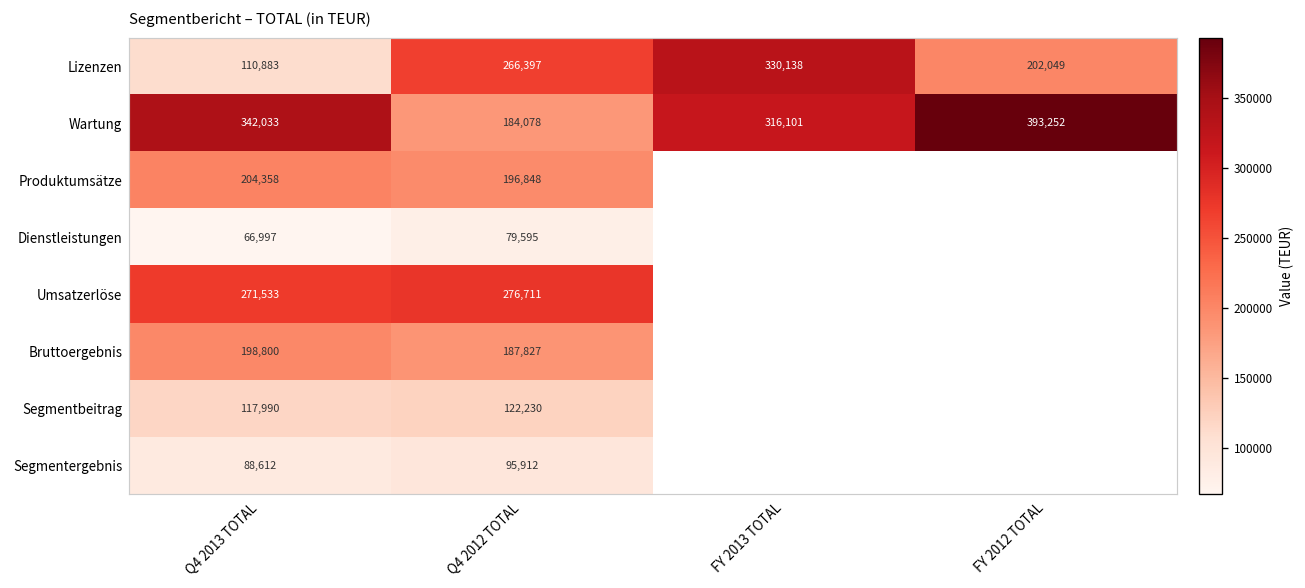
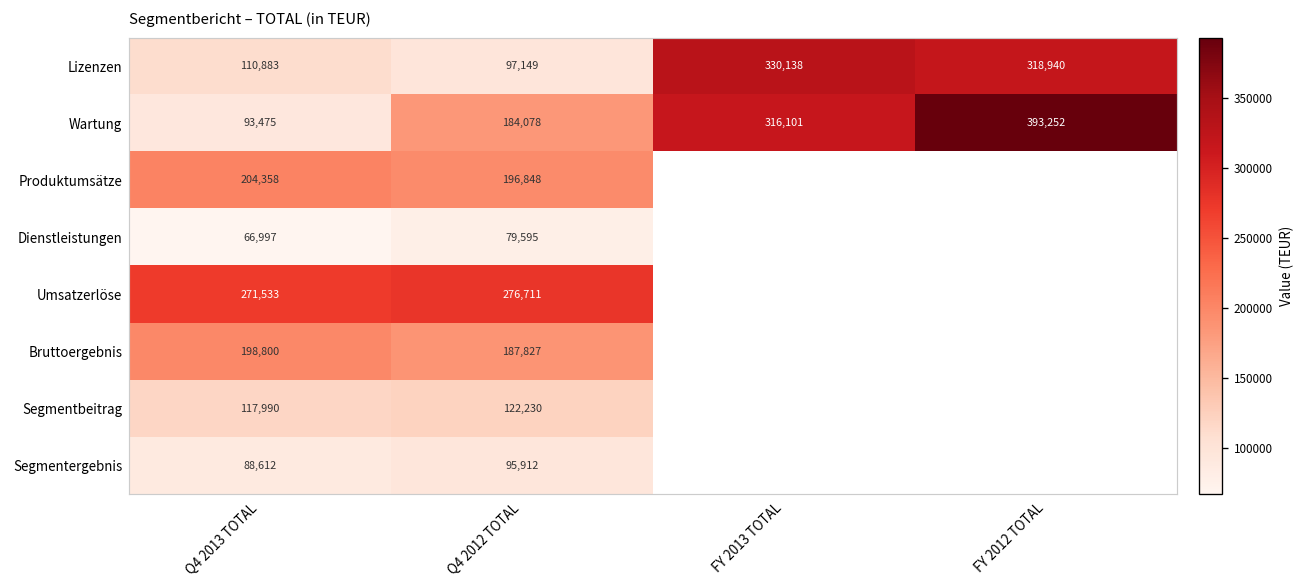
Lizenzen, Q4 2012 TOTAL: 266,397 -> 97,149
Lizenzen, FY 2012 TOTAL: 202,049 -> 318,940
Wartung, Q4 2013 TOTAL: 342,033 -> 93,475
